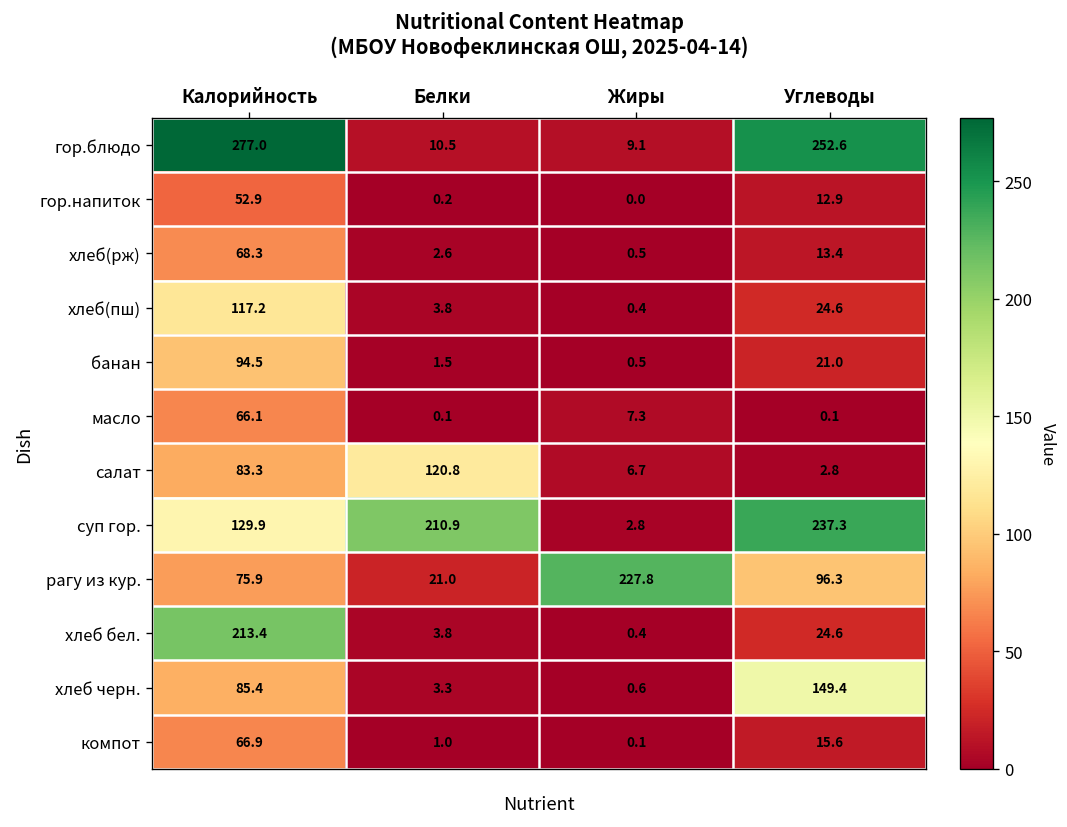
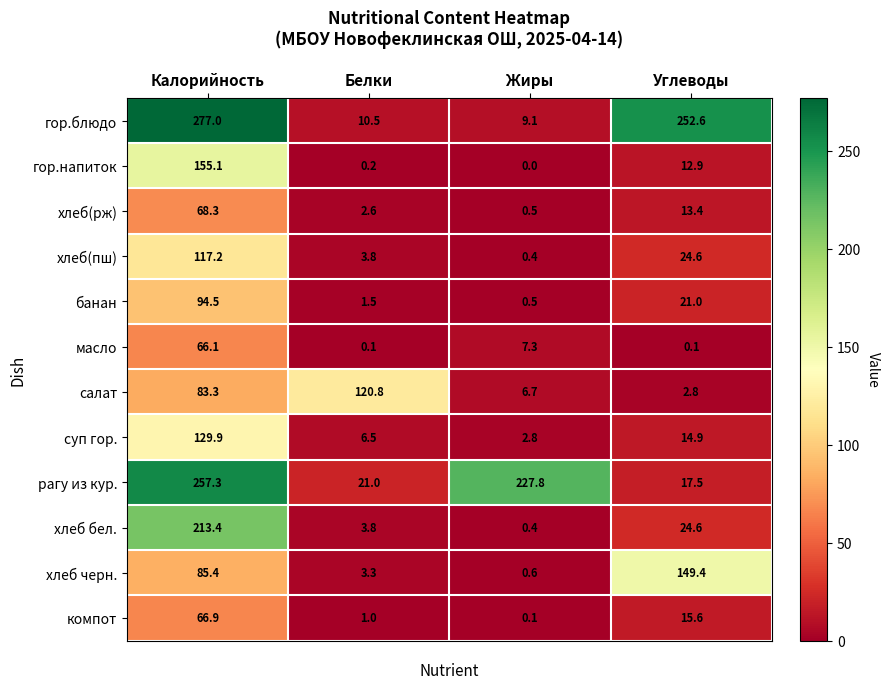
гор.напиток, Калорийность: 52.9 -> 155.1
суп гор., Белки: 210.9 -> 6.5
суп гор., Углеводы: 237.3 -> 14.9
рагу из кур., Калорийность: 75.9 -> 257.3
рагу из кур., Углеводы: 96.3 -> 17.5
